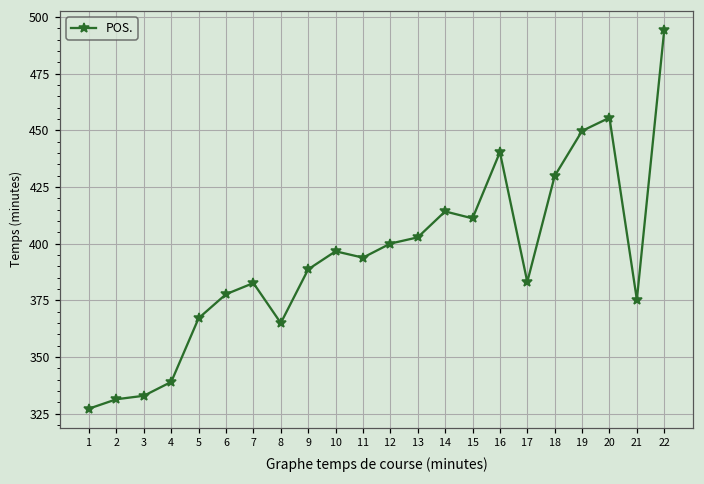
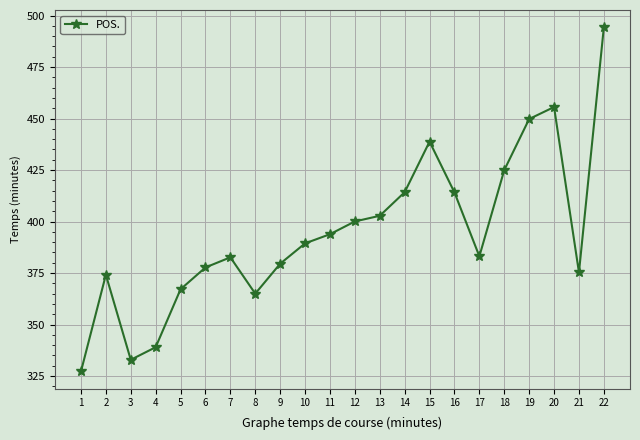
2: 331 -> 374
9: 389 -> 380
10: 397 -> 389
15: 411 -> 439
16: 440 -> 414
18: 430 -> 425
